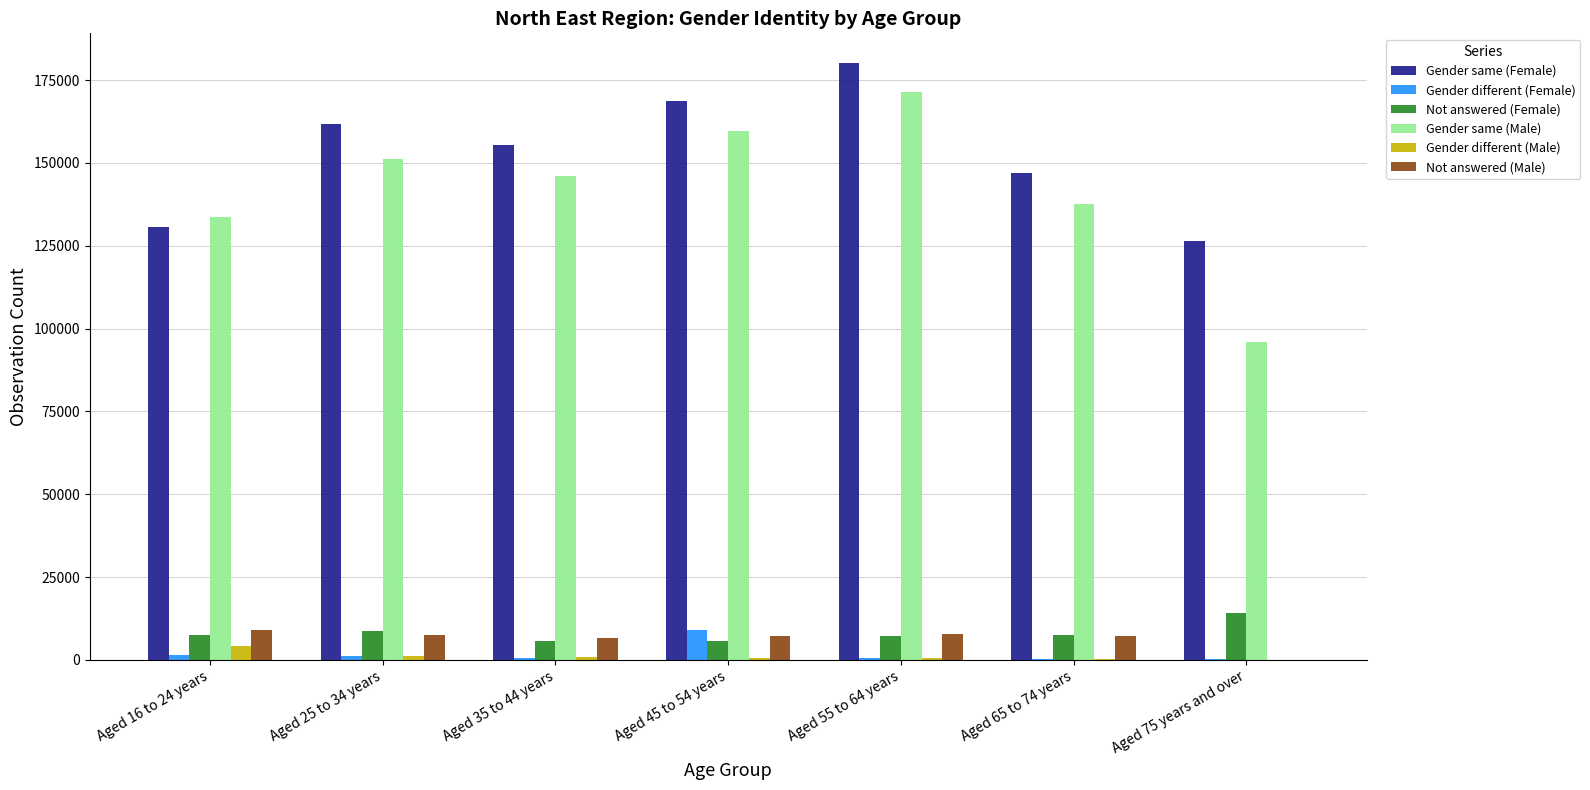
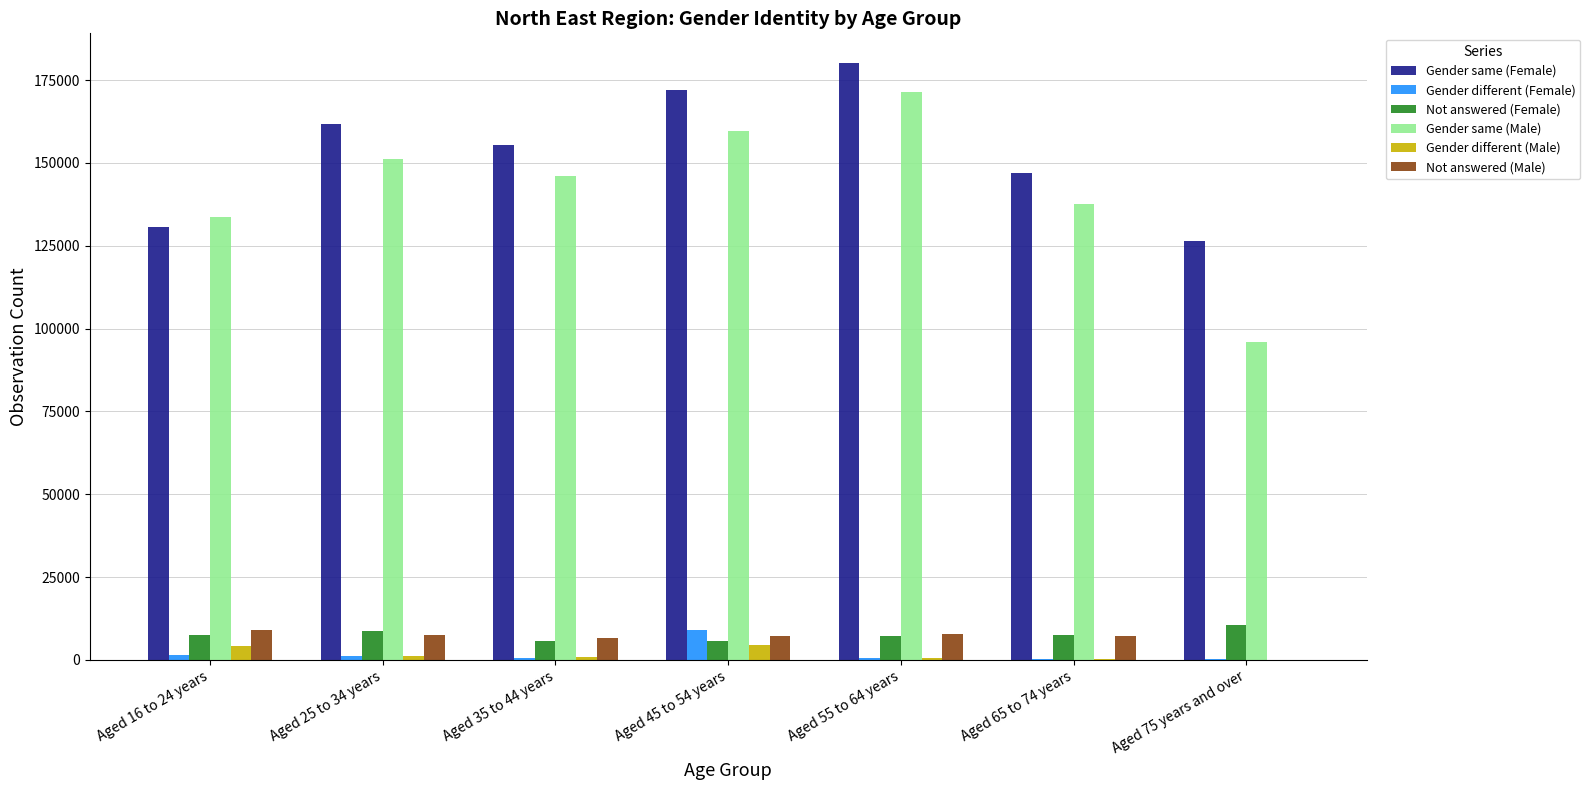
Gender same (Female), Aged 45 to 54 years: 169000 -> 172000
Gender different (Male), Aged 45 to 54 years: 1000 -> 4000
Not answered (Female), Aged 75 years and over: 14000 -> 11000
